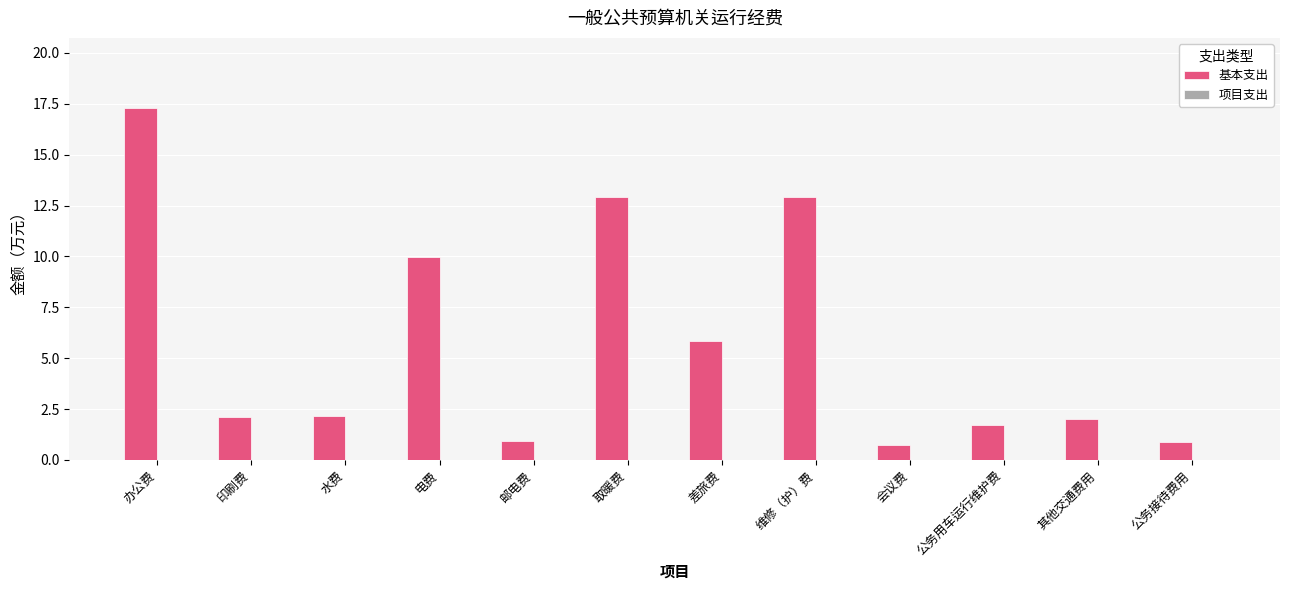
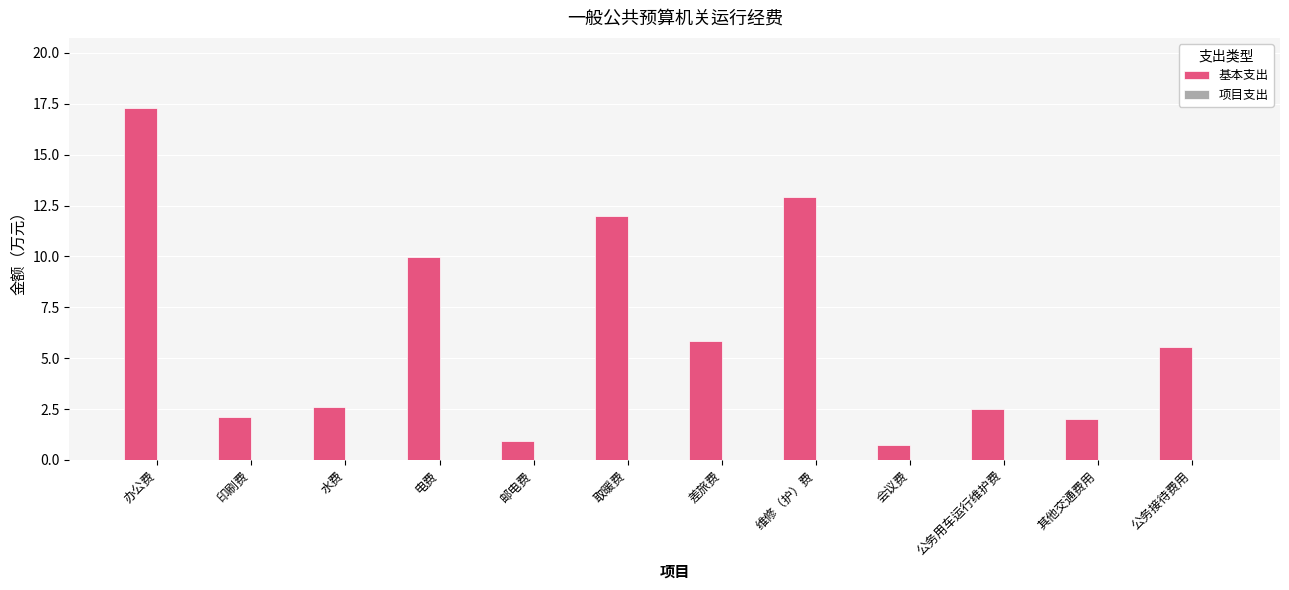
基本支出, 水费: 2.2 -> 2.6
基本支出, 取暖费: 12.9 -> 12.0
基本支出, 公务用车运行维护费: 1.7 -> 2.5
基本支出, 公务接待费用: 0.9 -> 5.6
